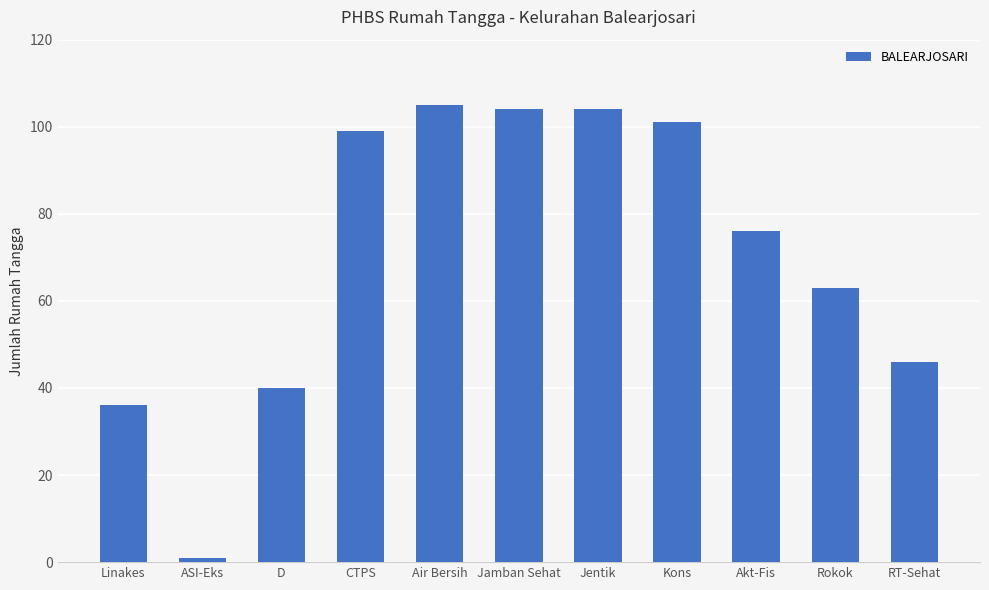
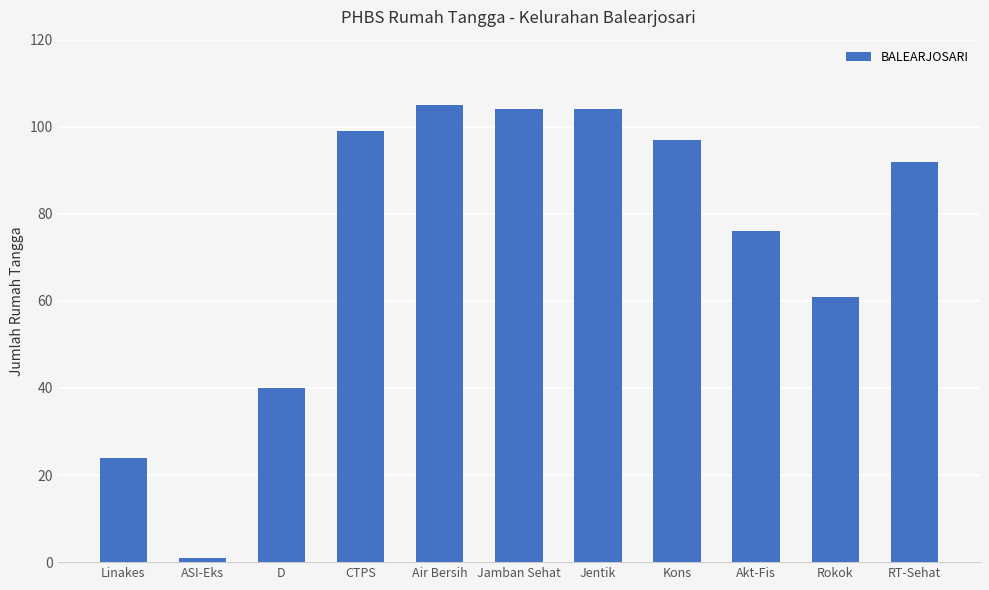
Linakes: 36 -> 24
Kons: 101 -> 97
Rokok: 63 -> 61
RT-Sehat: 46 -> 92
